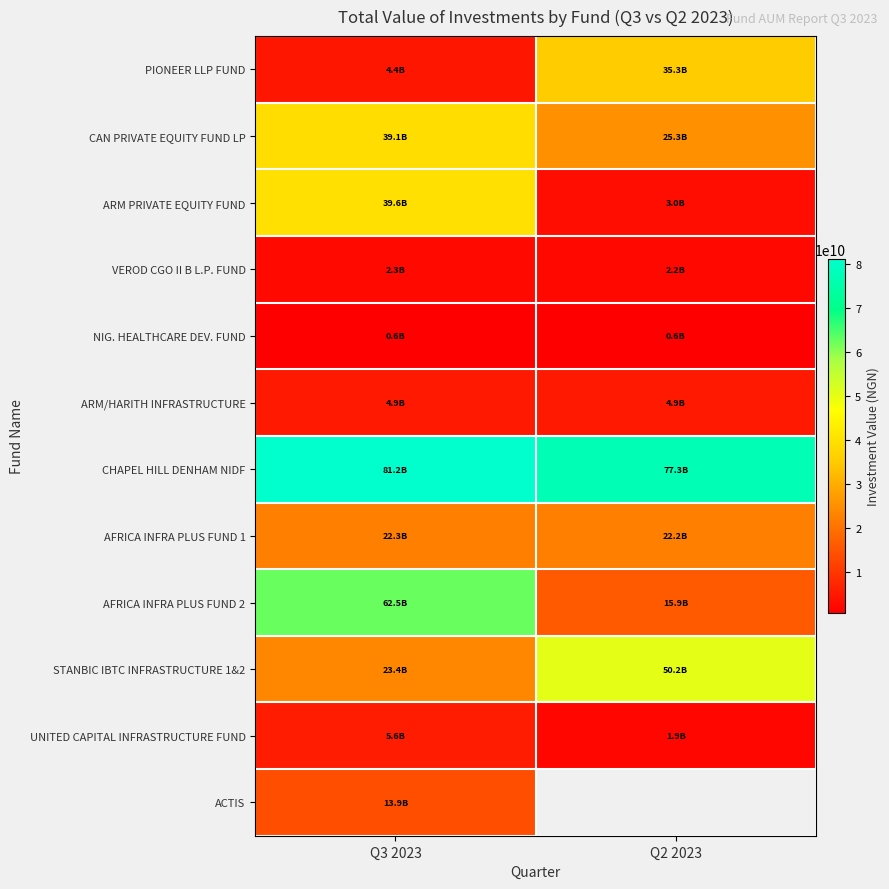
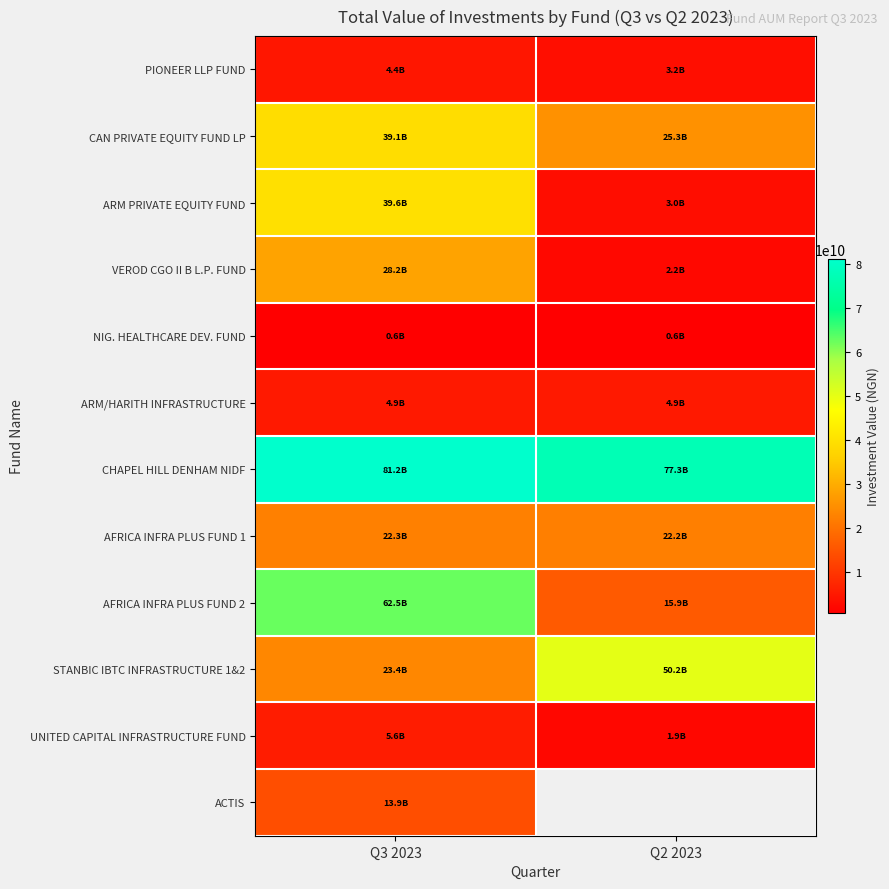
PIONEER LLP FUND, Q2 2023: 35.3B -> 3.2B
VEROD CGO II B L.P. FUND, Q3 2023: 2.3B -> 28.2B
